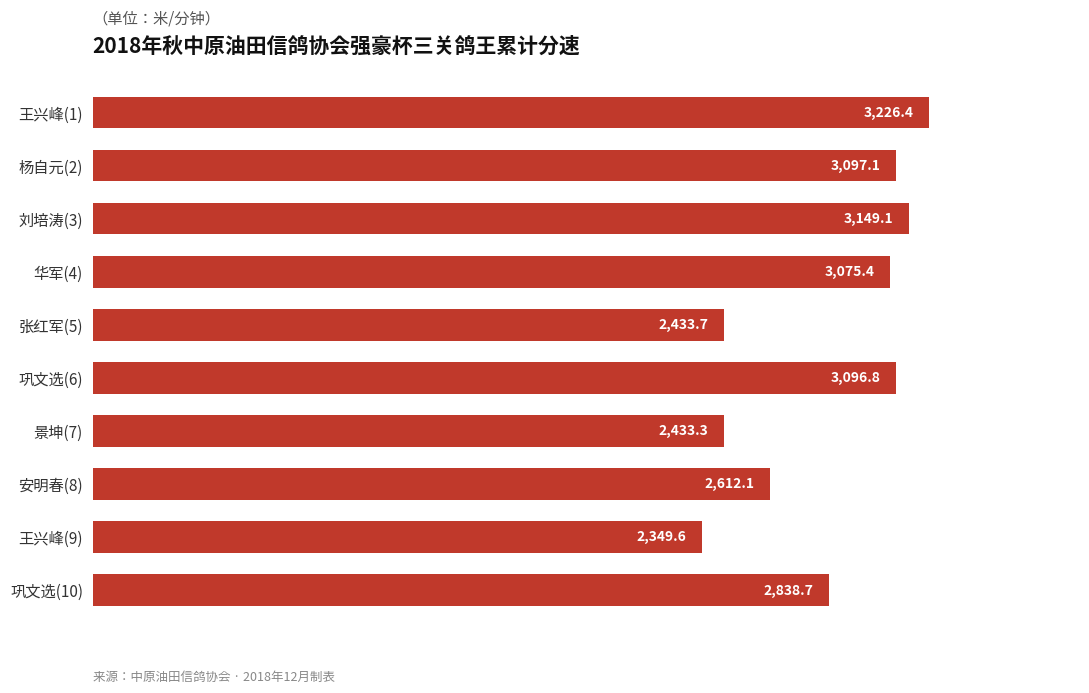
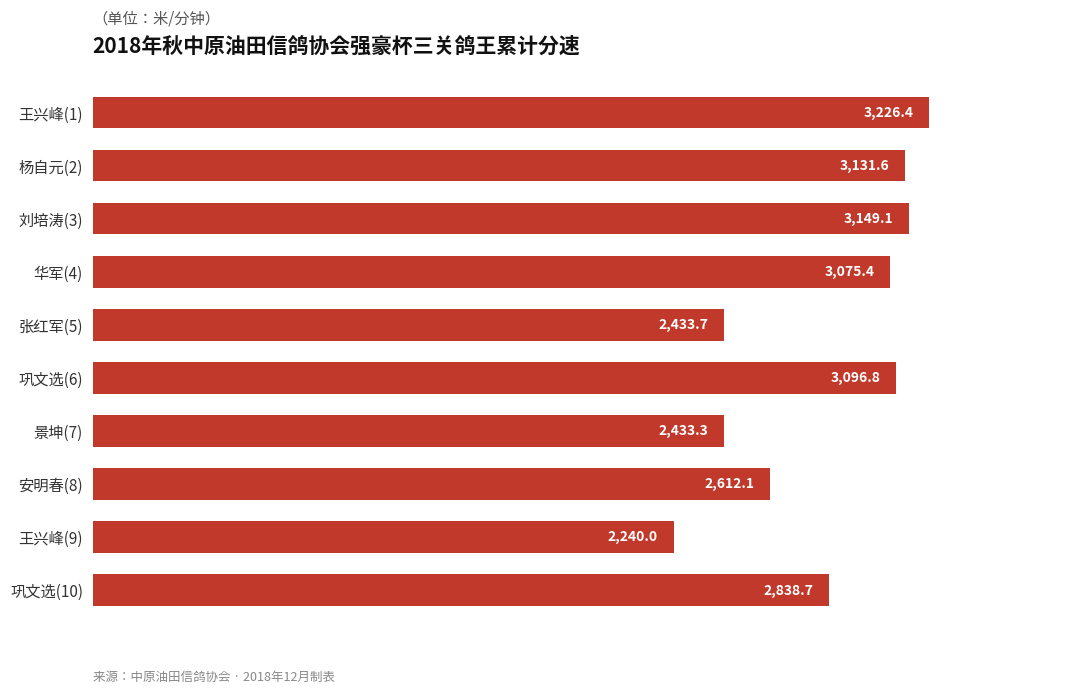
杨自元(2): 3,097.1 -> 3,131.6
王兴峰(9): 2,349.6 -> 2,240.0
